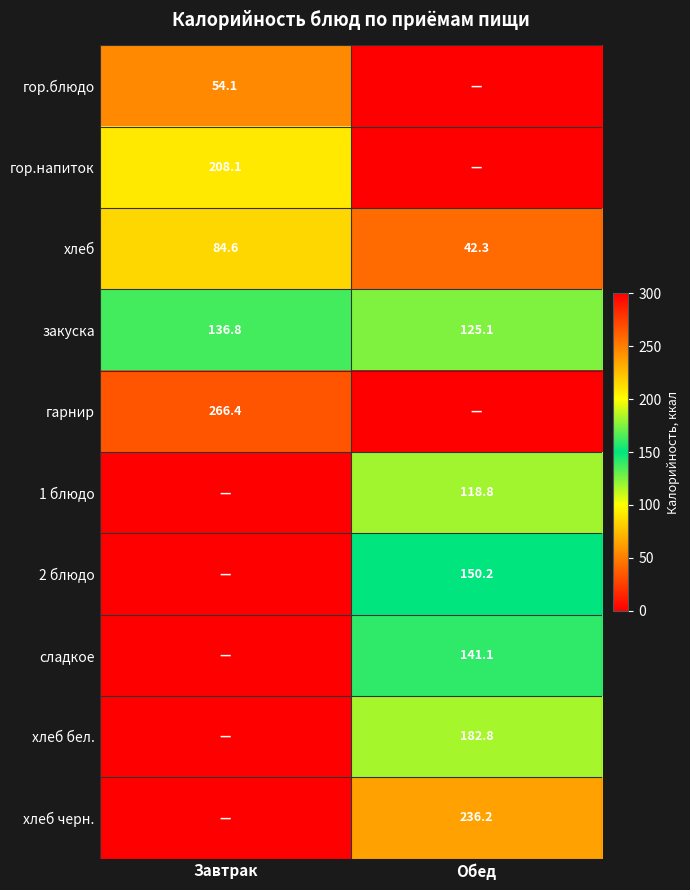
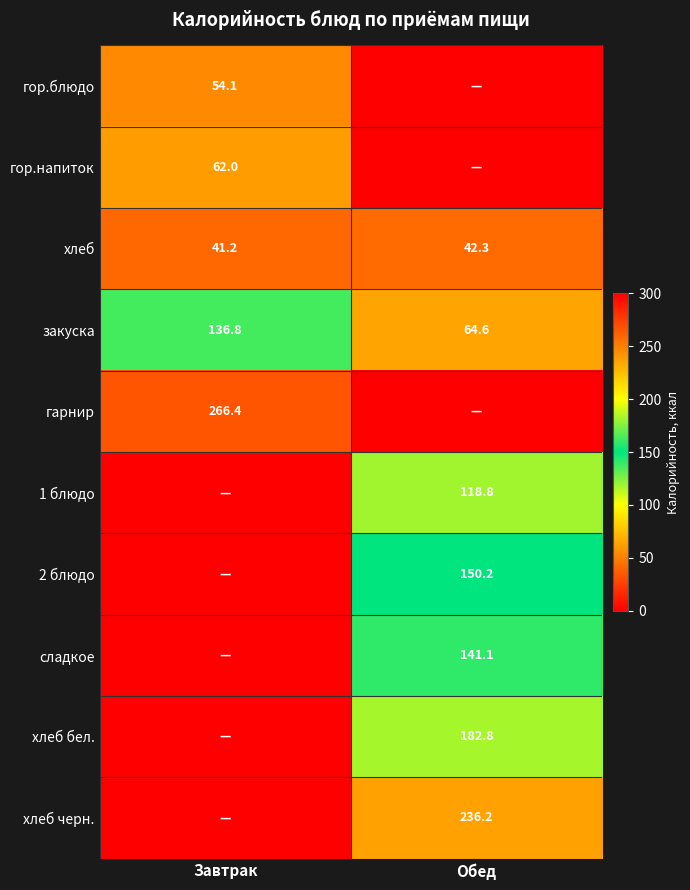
гор.напиток, Завтрак: 208.1 -> 62.0
хлеб, Завтрак: 84.6 -> 41.2
закуска, Обед: 125.1 -> 64.6
